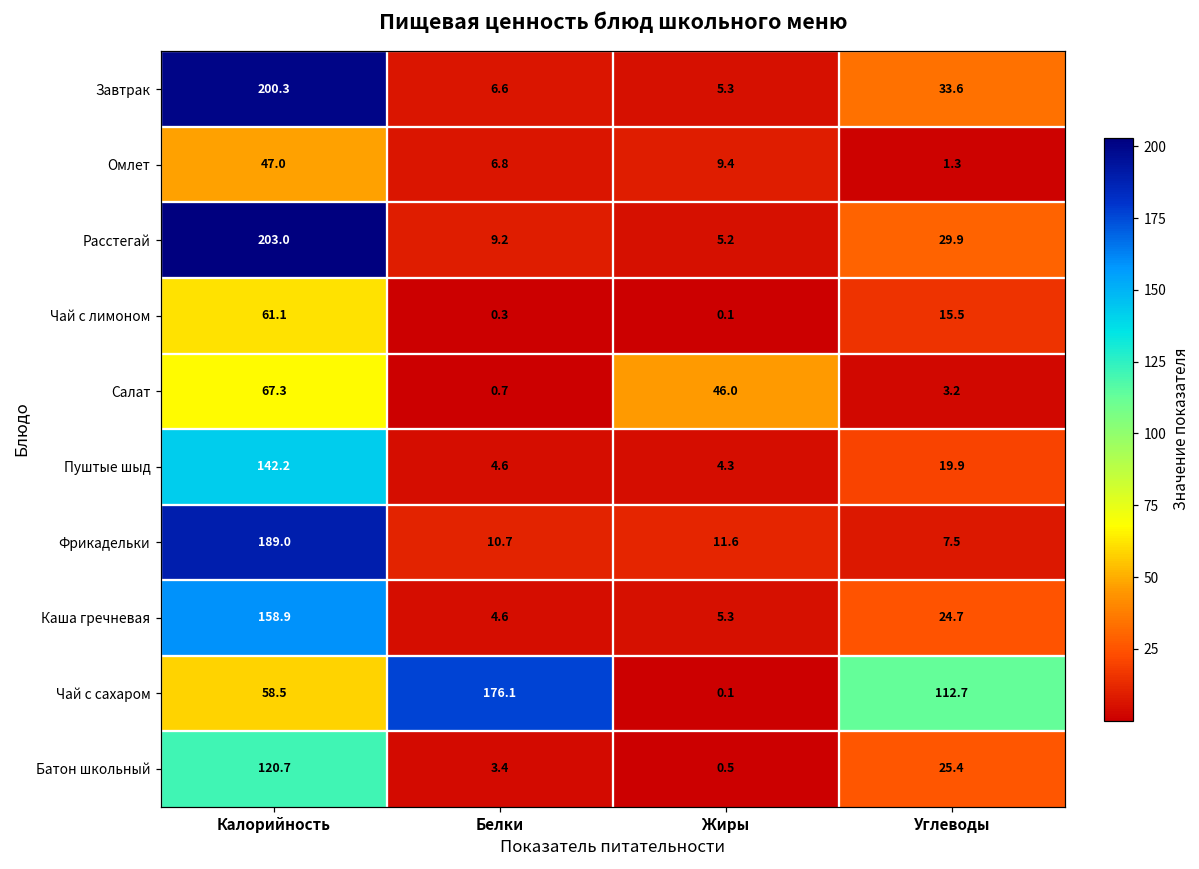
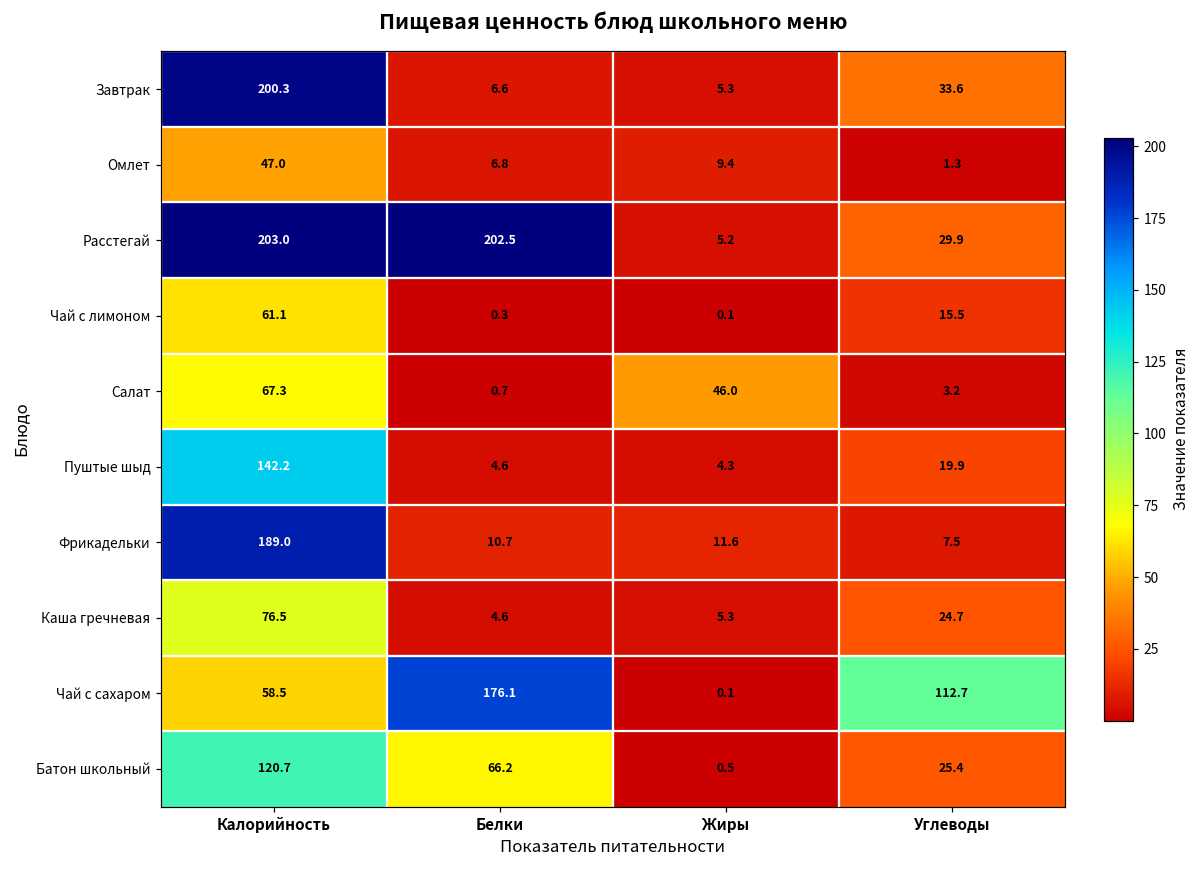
Расстегай, Белки: 9.2 -> 202.5
Каша гречневая, Калорийность: 158.9 -> 76.5
Батон школьный, Белки: 3.4 -> 66.2
